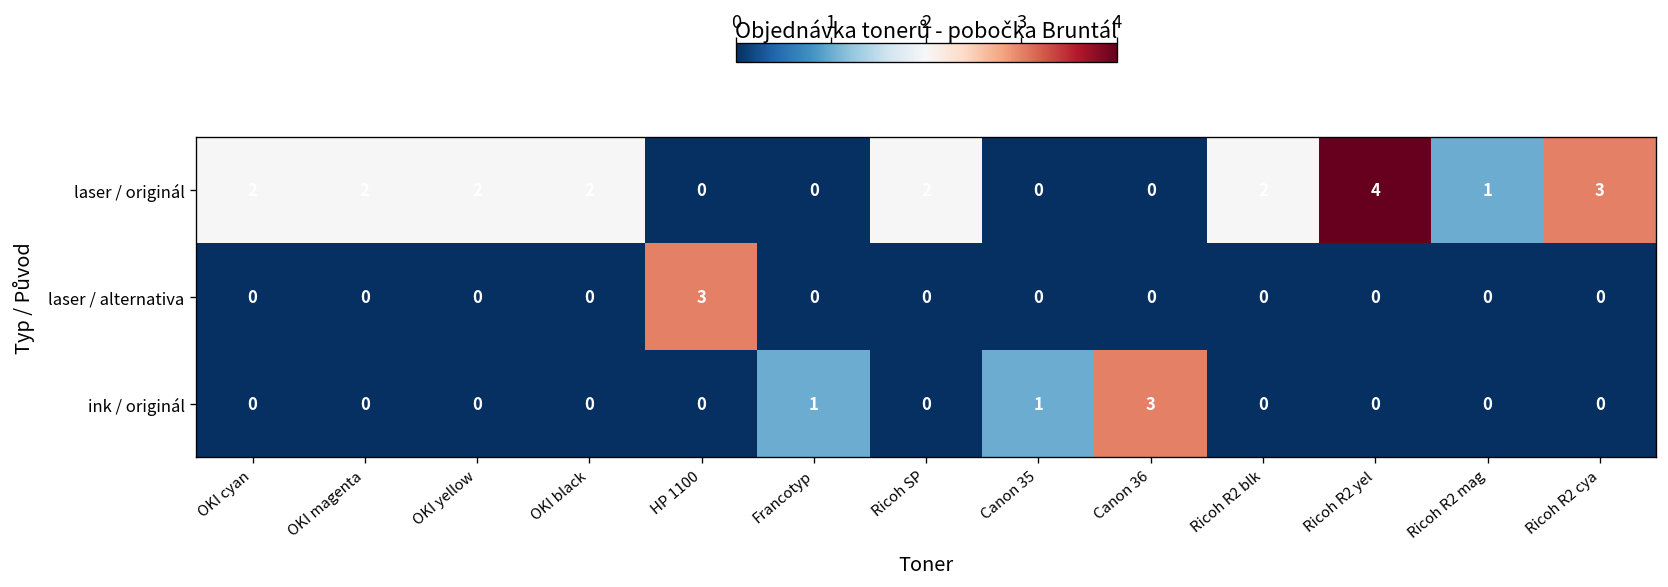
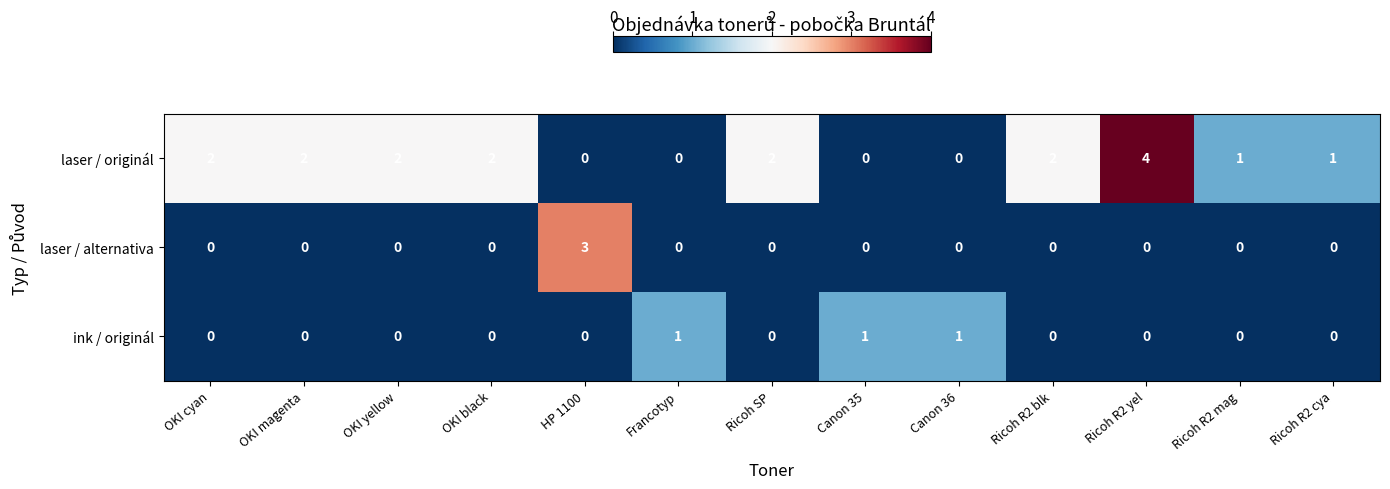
laser / originál, Ricoh R2 cya: 3 -> 1
ink / originál, Canon 36: 3 -> 1
